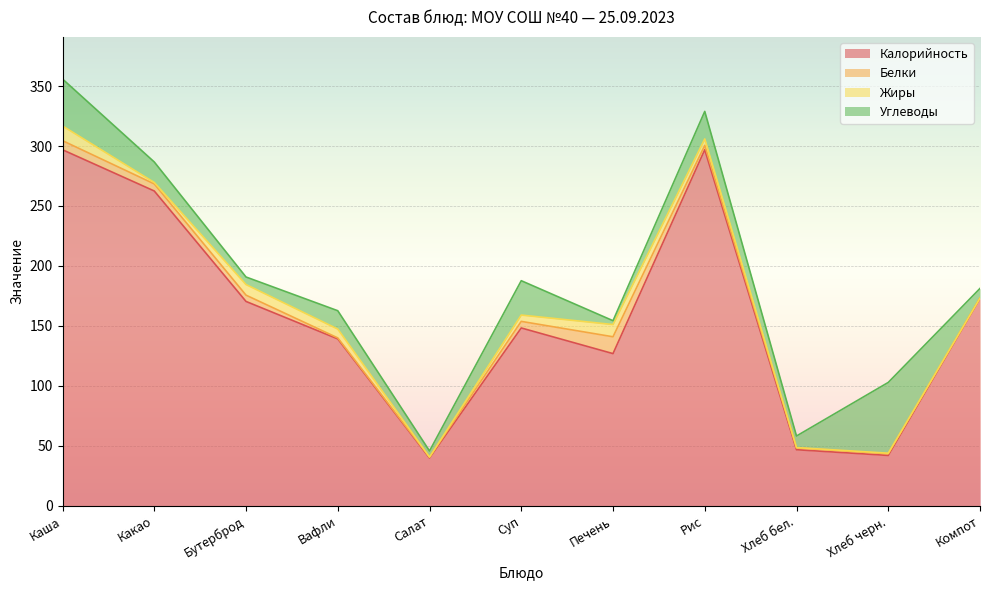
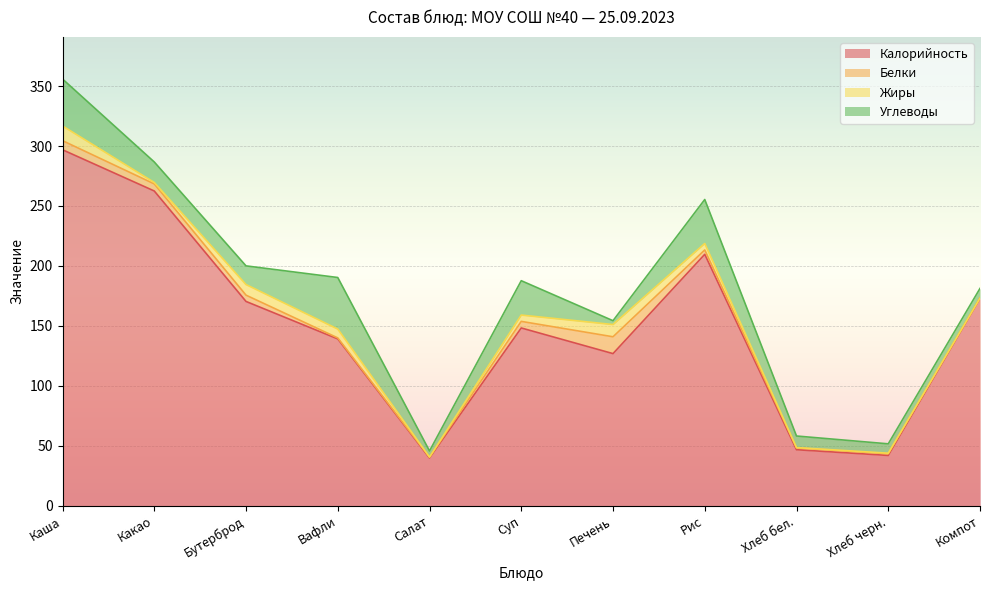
Углеводы, Бутерброд: 6 -> 16
Углеводы, Вафли: 15 -> 43
Калорийность, Рис: 297 -> 210
Углеводы, Рис: 23 -> 37
Углеводы, Хлеб черн.: 59 -> 8
